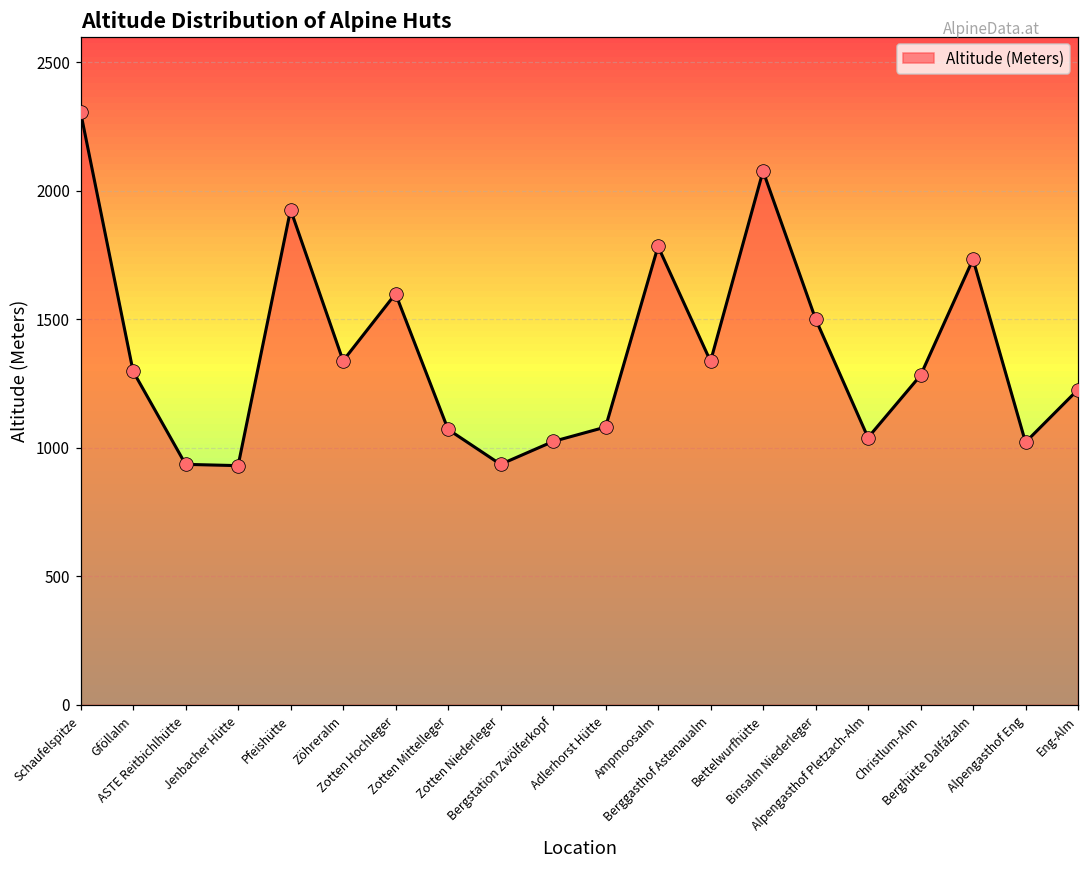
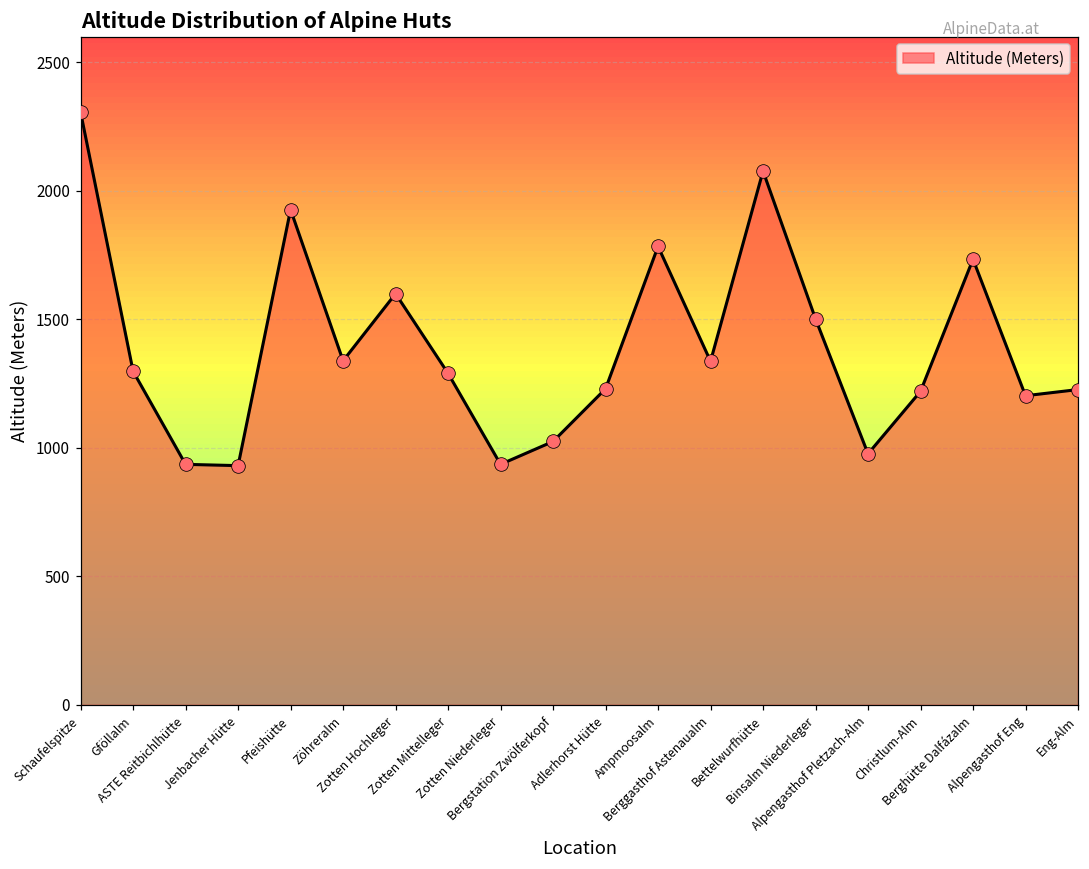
Zotten Mittelleger: 1070 -> 1290
Adlerhorst Hütte: 1080 -> 1230
Alpengasthof Pletzach-Alm: 1040 -> 980
Christlum-Alm: 1280 -> 1220
Alpengasthof Eng: 1020 -> 1200
